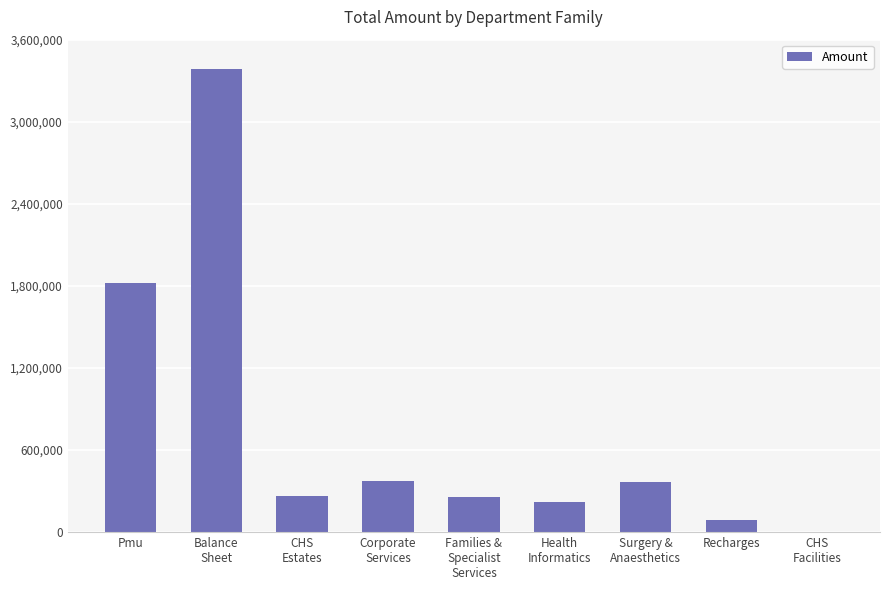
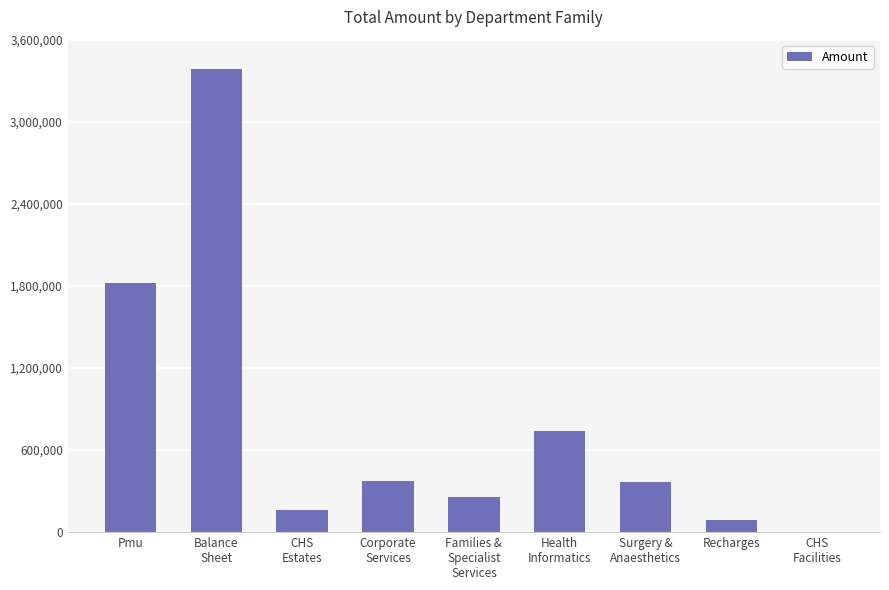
CHS Estates: 270,000 -> 160,000
Health Informatics: 220,000 -> 740,000
